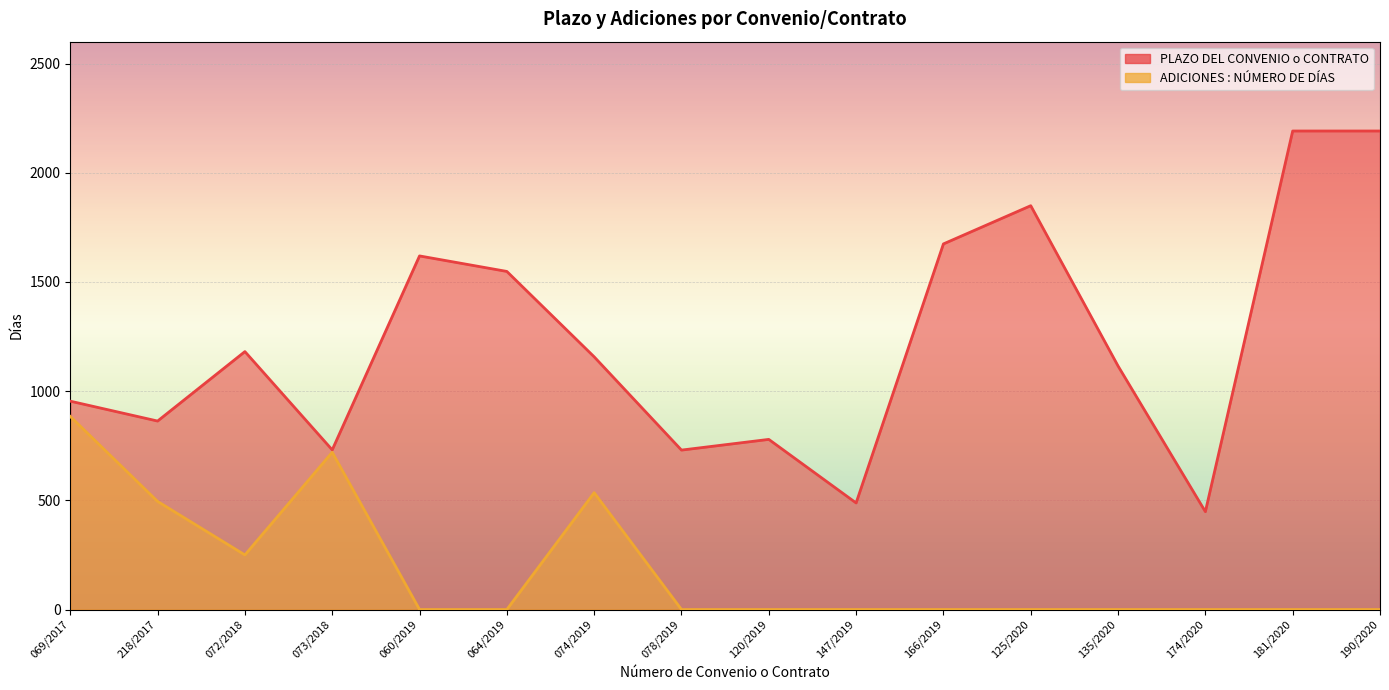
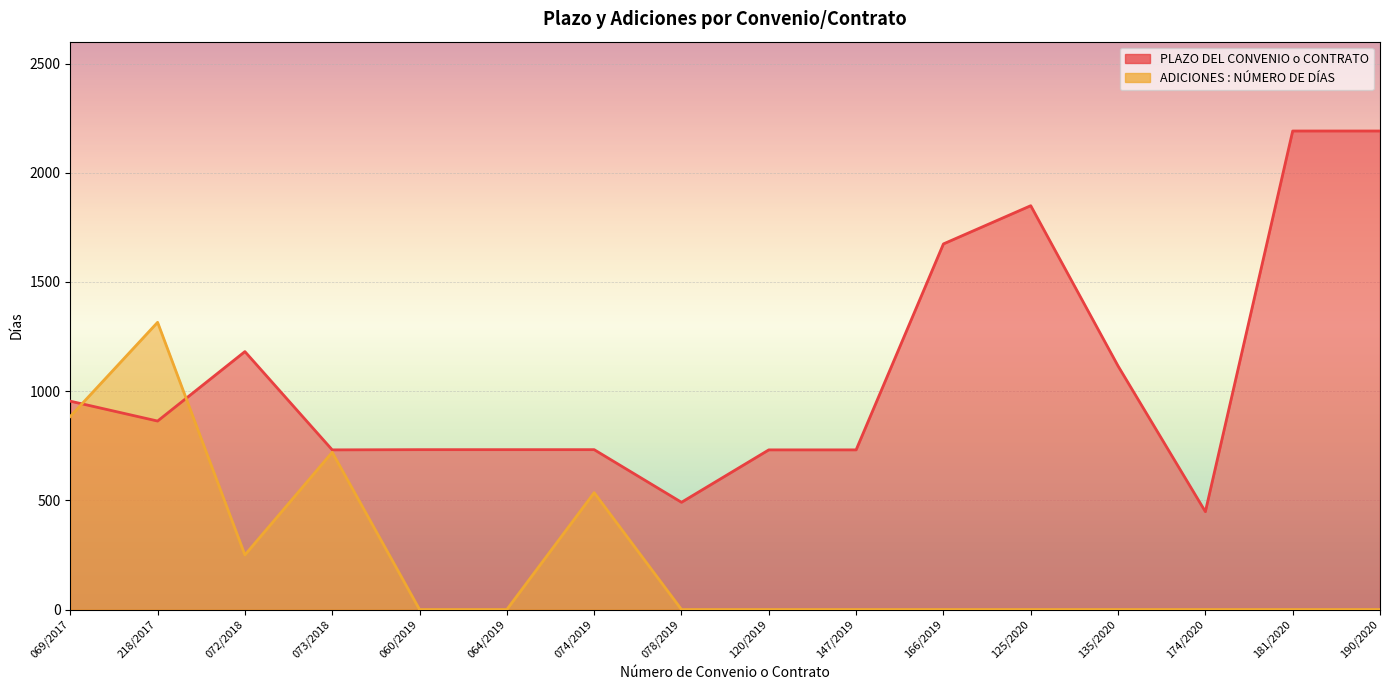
ADICIONES : NÚMERO DE DÍAS, 218/2017: 500 -> 1320
PLAZO DEL CONVENIO o CONTRATO, 060/2019: 1620 -> 730
PLAZO DEL CONVENIO o CONTRATO, 064/2019: 1550 -> 730
PLAZO DEL CONVENIO o CONTRATO, 074/2019: 1160 -> 730
PLAZO DEL CONVENIO o CONTRATO, 078/2019: 730 -> 490
PLAZO DEL CONVENIO o CONTRATO, 120/2019: 780 -> 730
PLAZO DEL CONVENIO o CONTRATO, 147/2019: 490 -> 730
